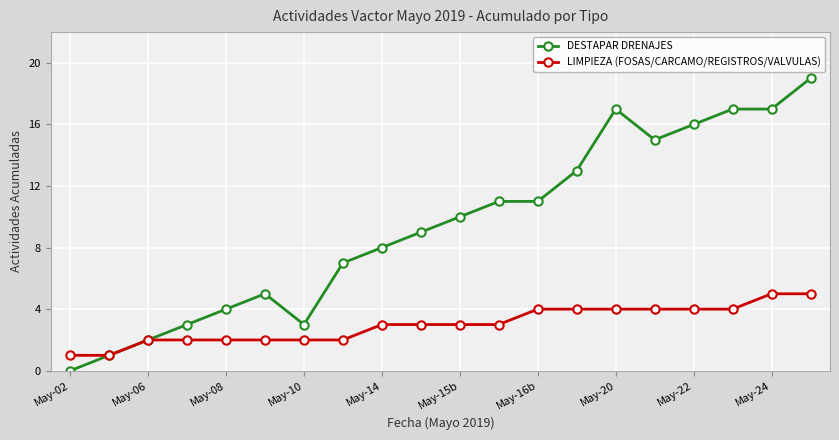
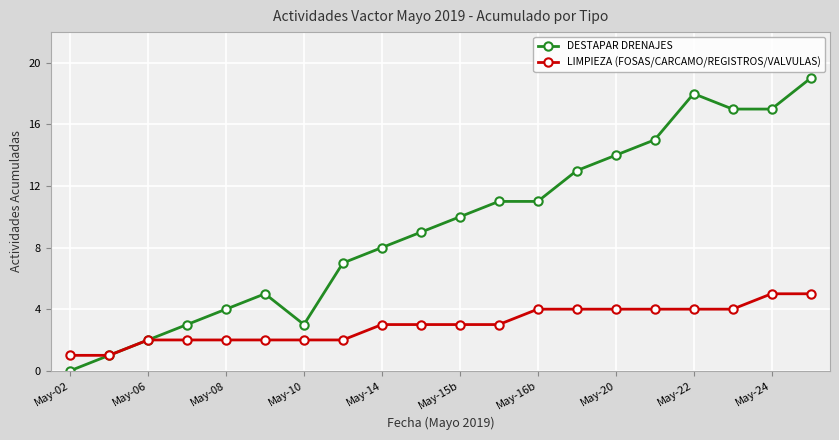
DESTAPAR DRENAJES, May-20: 17 -> 14
DESTAPAR DRENAJES, May-22: 16 -> 18
